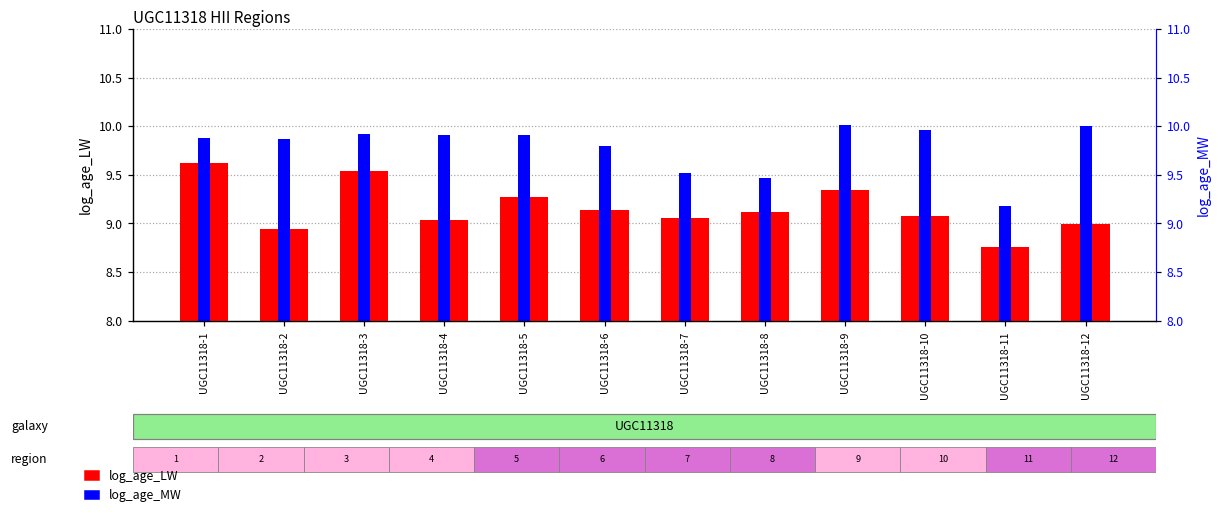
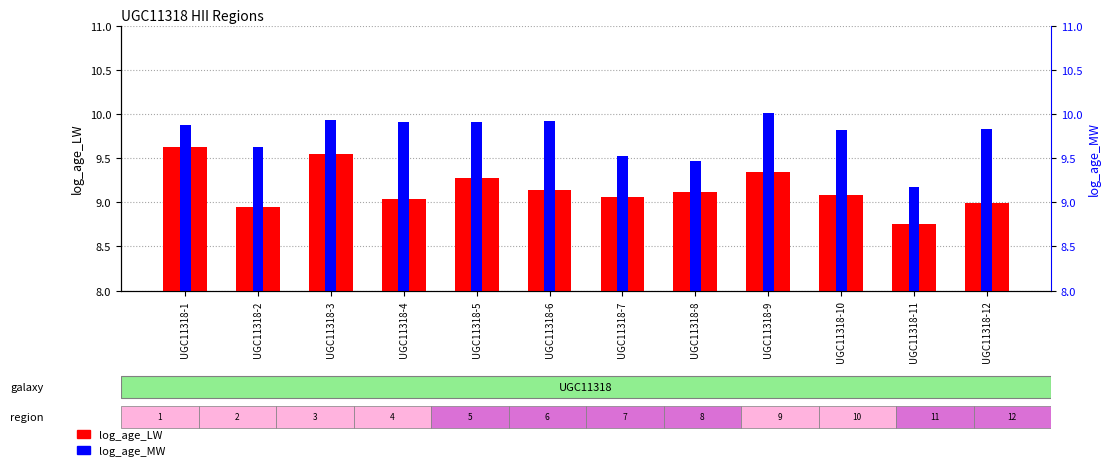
log_age_MW, UGC11318-2: 9.9 -> 9.6
log_age_MW, UGC11318-6: 9.8 -> 9.9
log_age_MW, UGC11318-10: 10.0 -> 9.8
log_age_MW, UGC11318-12: 10.0 -> 9.8
